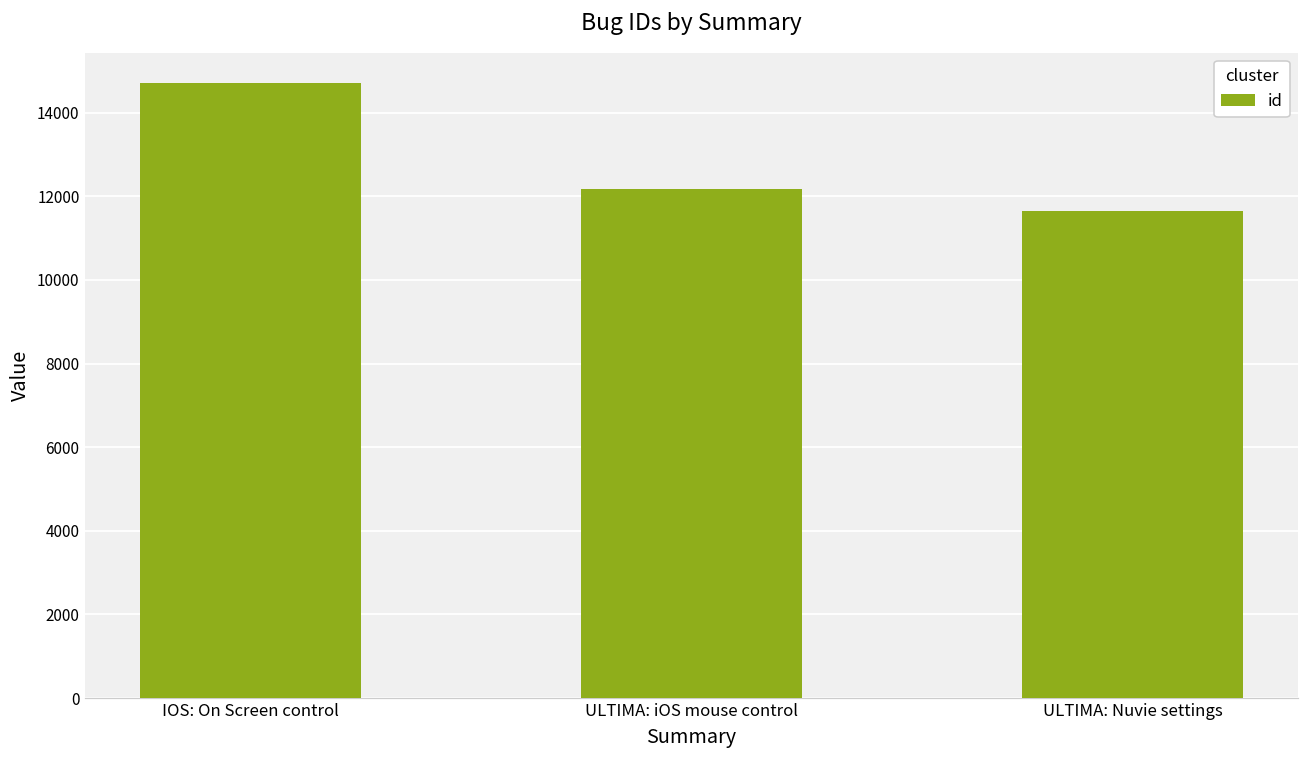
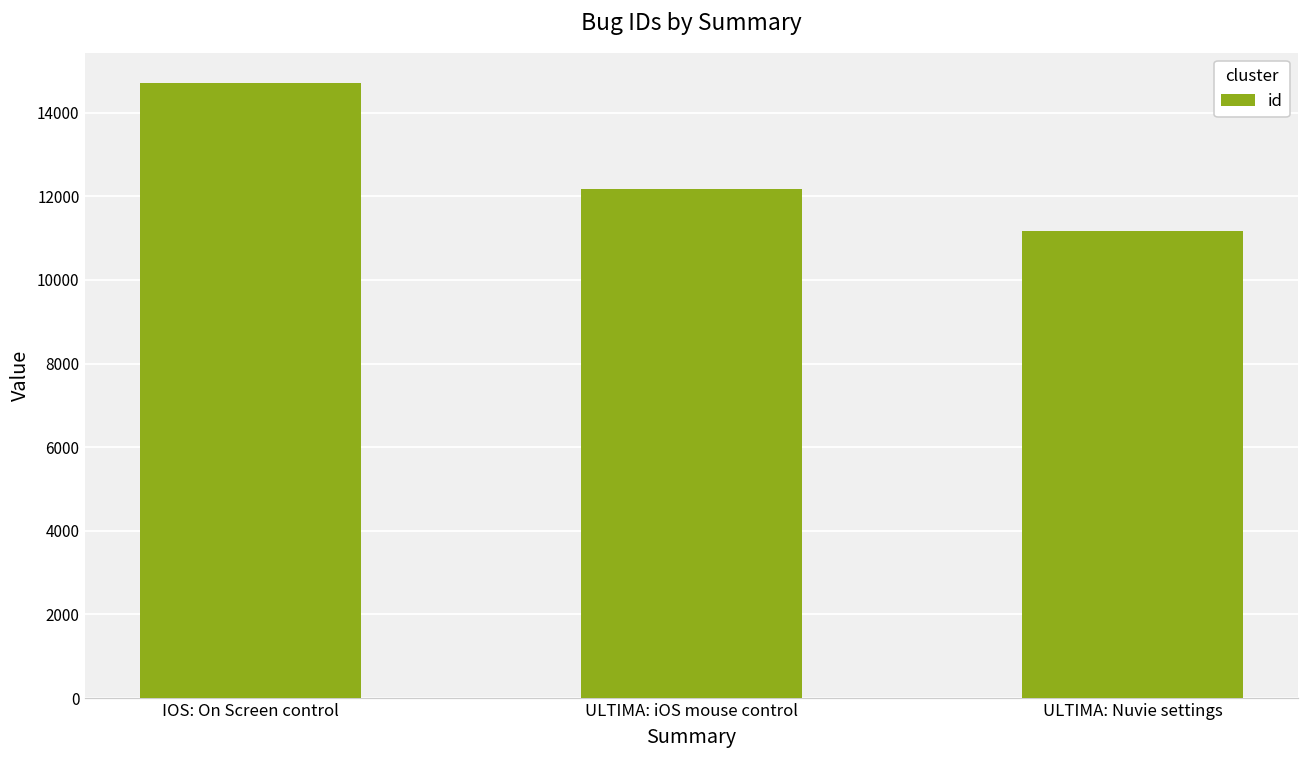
ULTIMA: Nuvie settings: 11600 -> 11200
